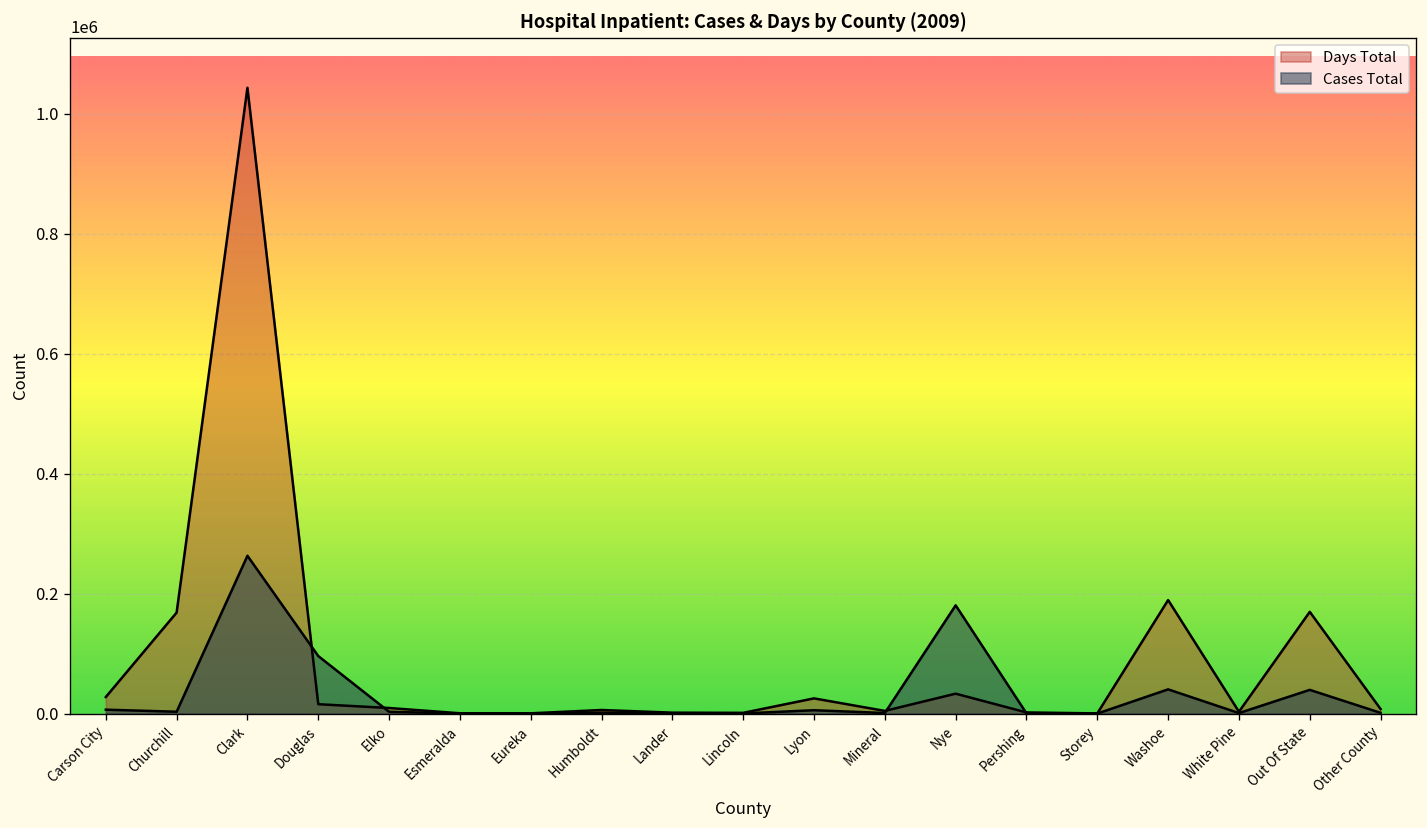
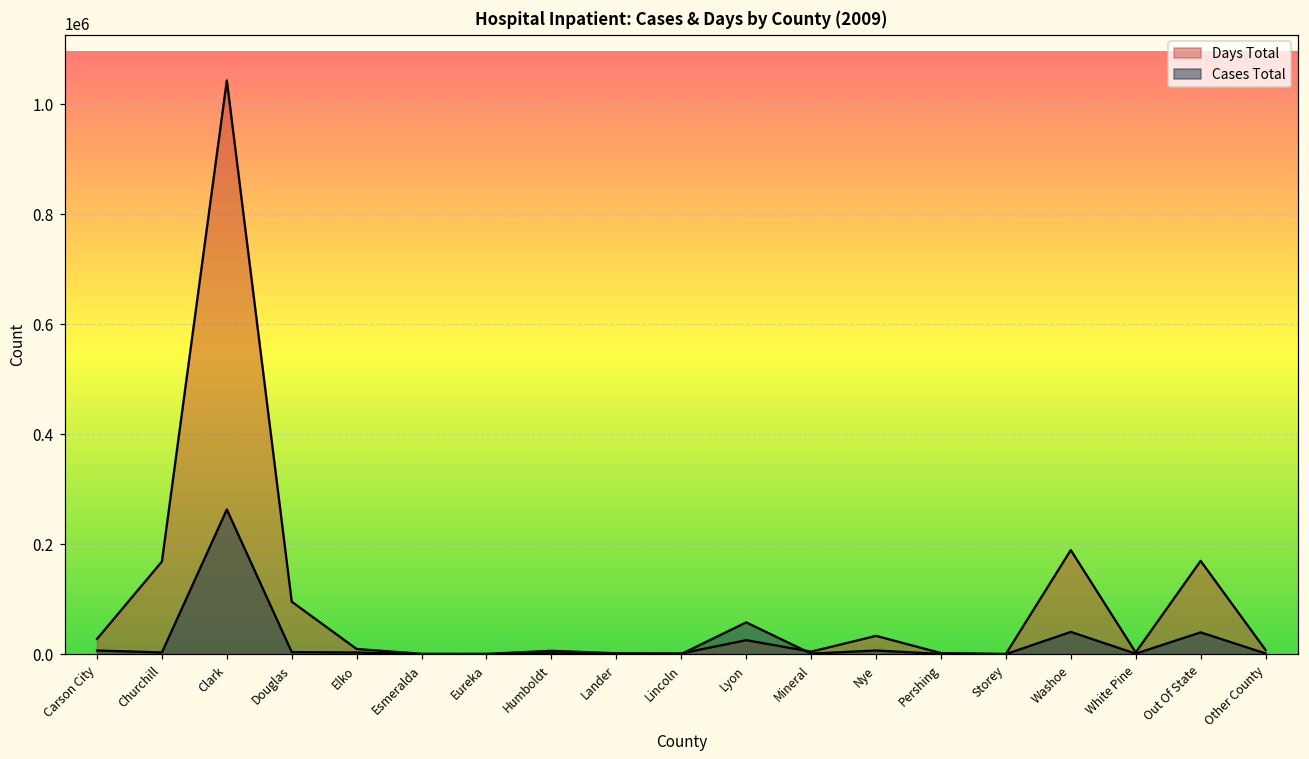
Days Total, Douglas: 20000 -> 100000
Cases Total, Douglas: 100000 -> 0
Cases Total, Lyon: 10000 -> 60000
Cases Total, Nye: 180000 -> 10000
